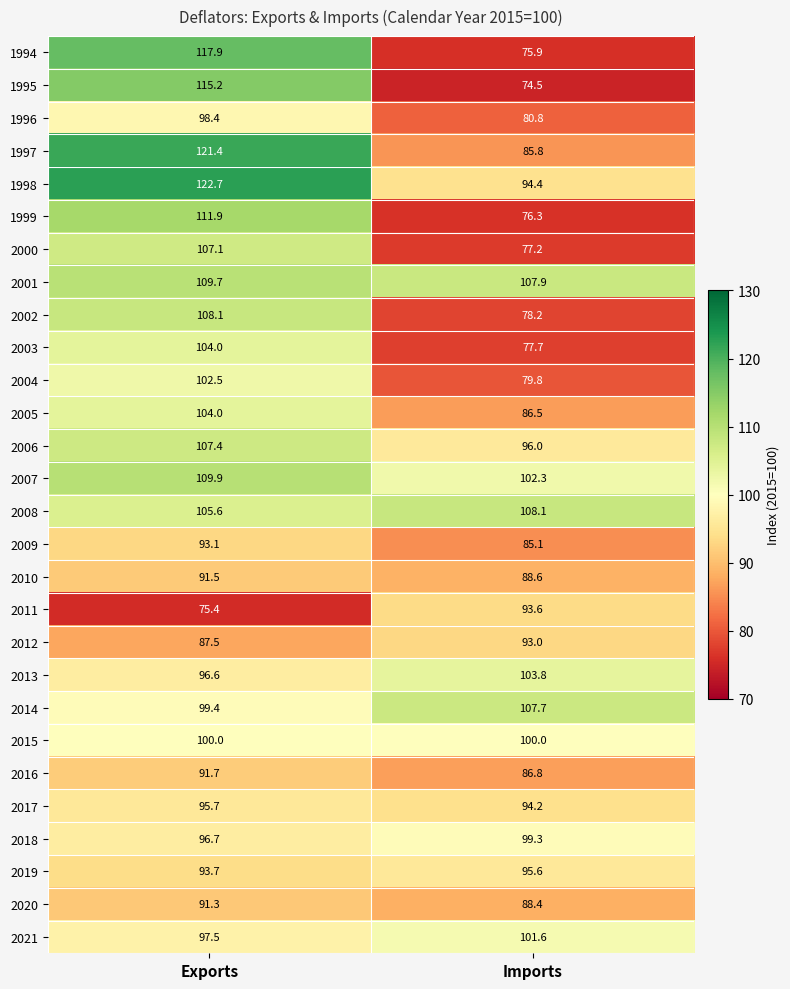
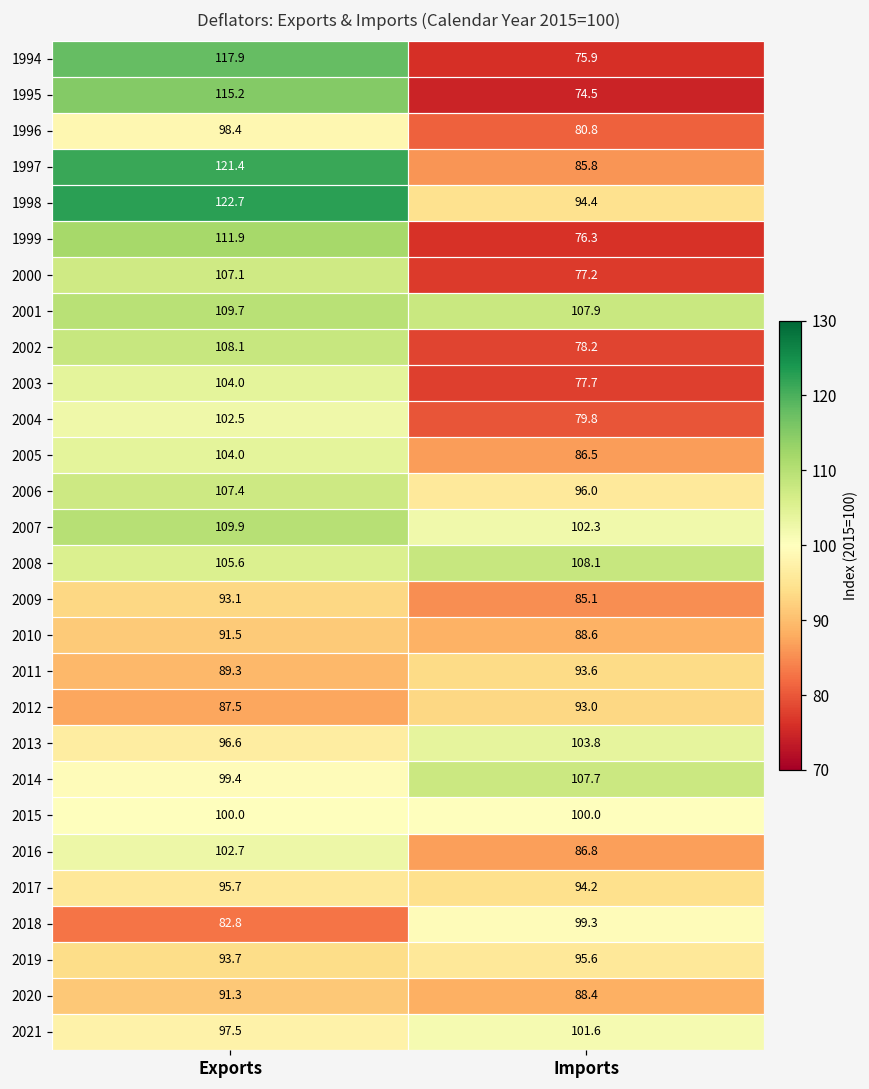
2011, Exports: 75.4 -> 89.3
2016, Exports: 91.7 -> 102.7
2018, Exports: 96.7 -> 82.8
